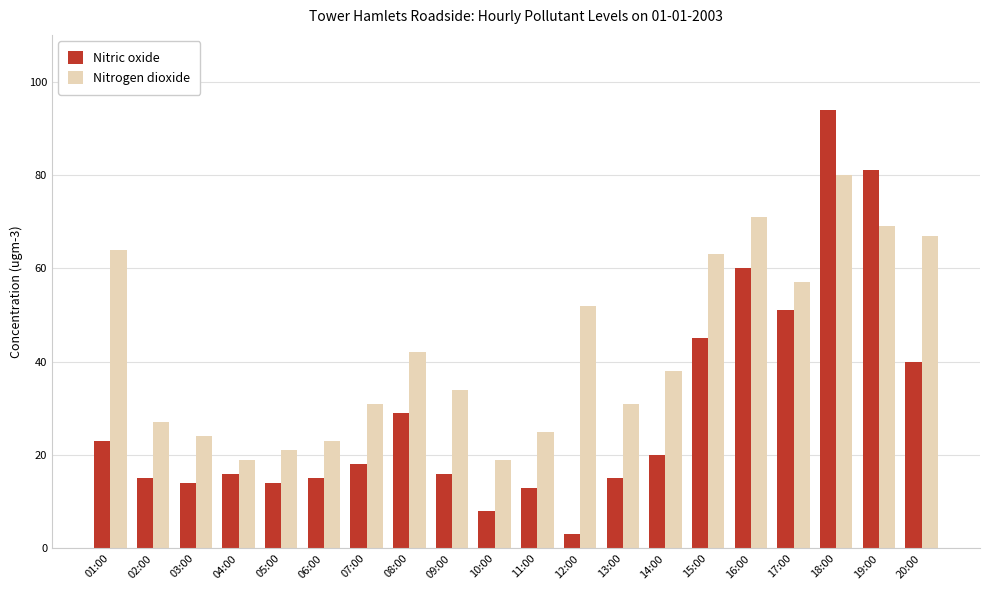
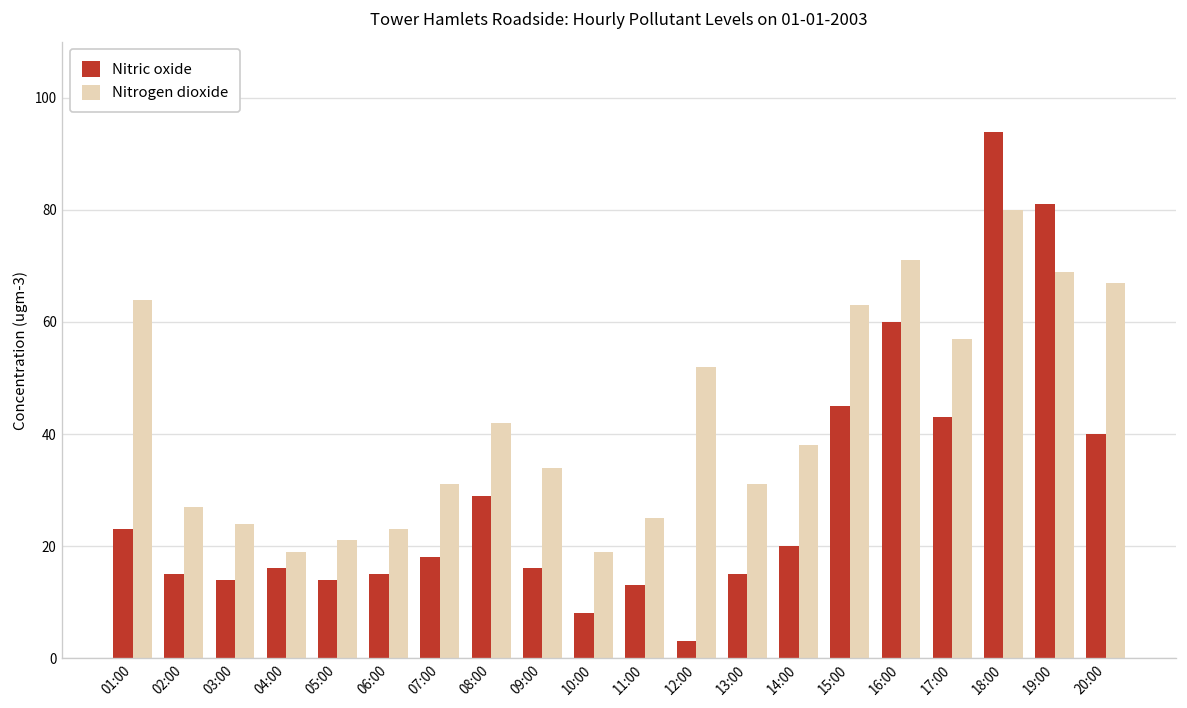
Nitric oxide, 17:00: 51 -> 43
